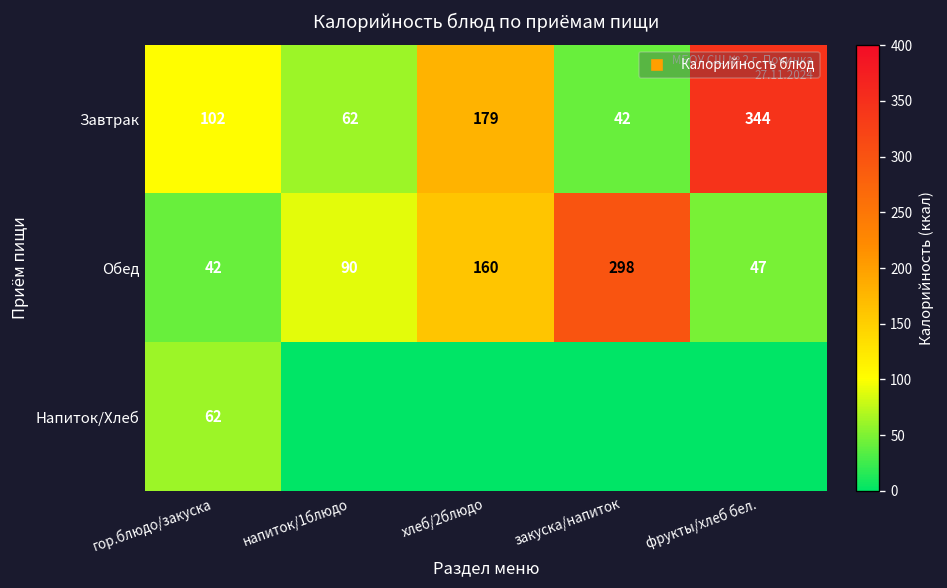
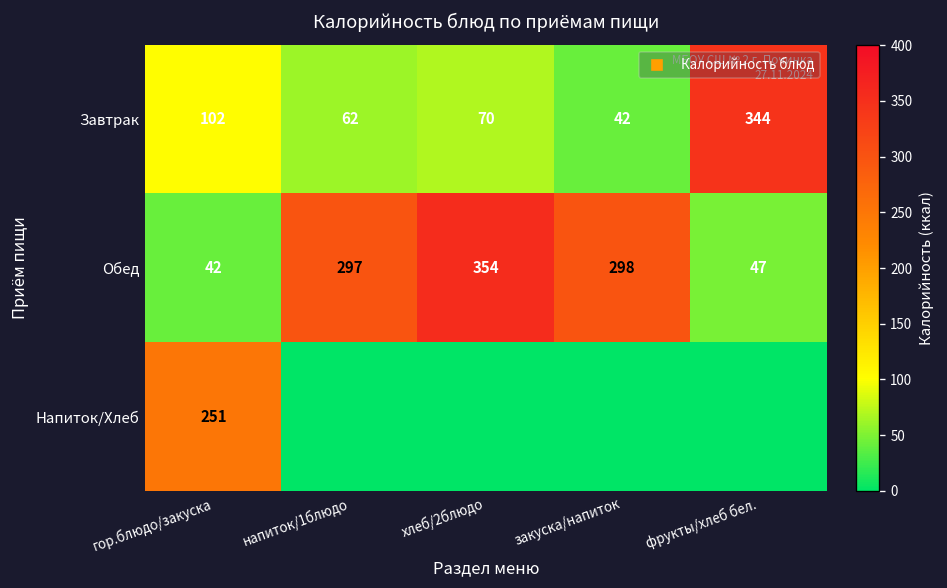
Завтрак, хлеб/2блюдо: 179 -> 70
Обед, напиток/1блюдо: 90 -> 297
Обед, хлеб/2блюдо: 160 -> 354
Напиток/Хлеб, гор.блюдо/закуска: 62 -> 251
